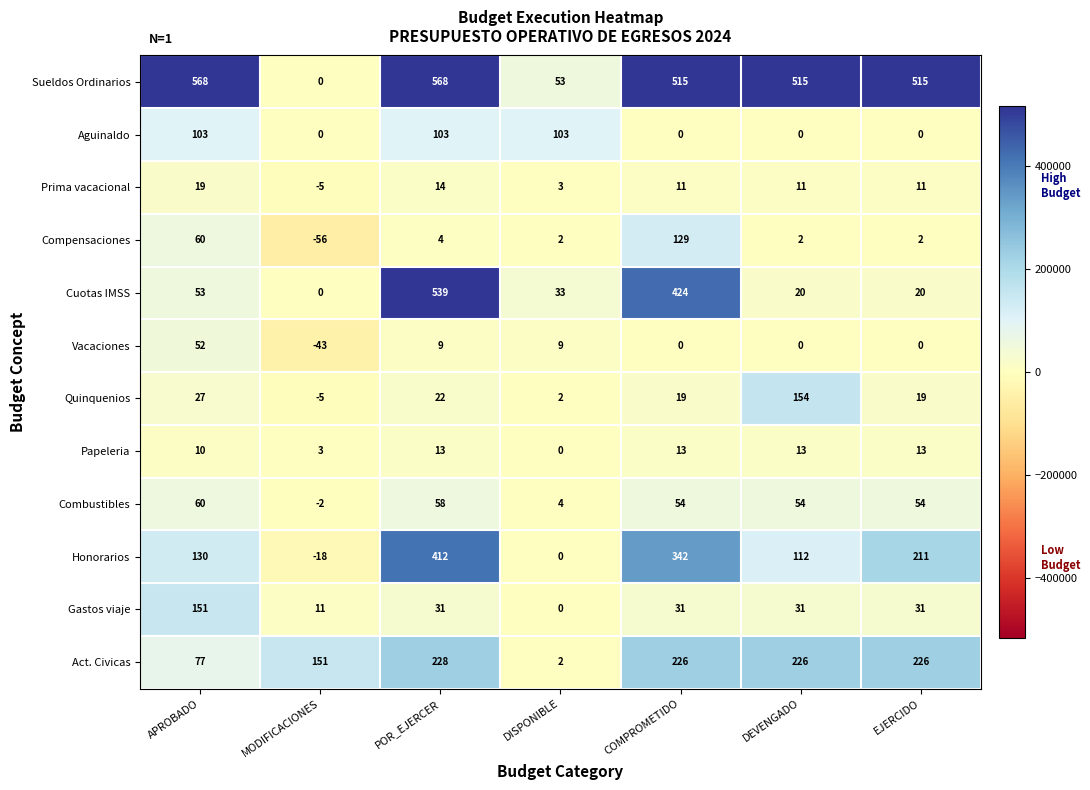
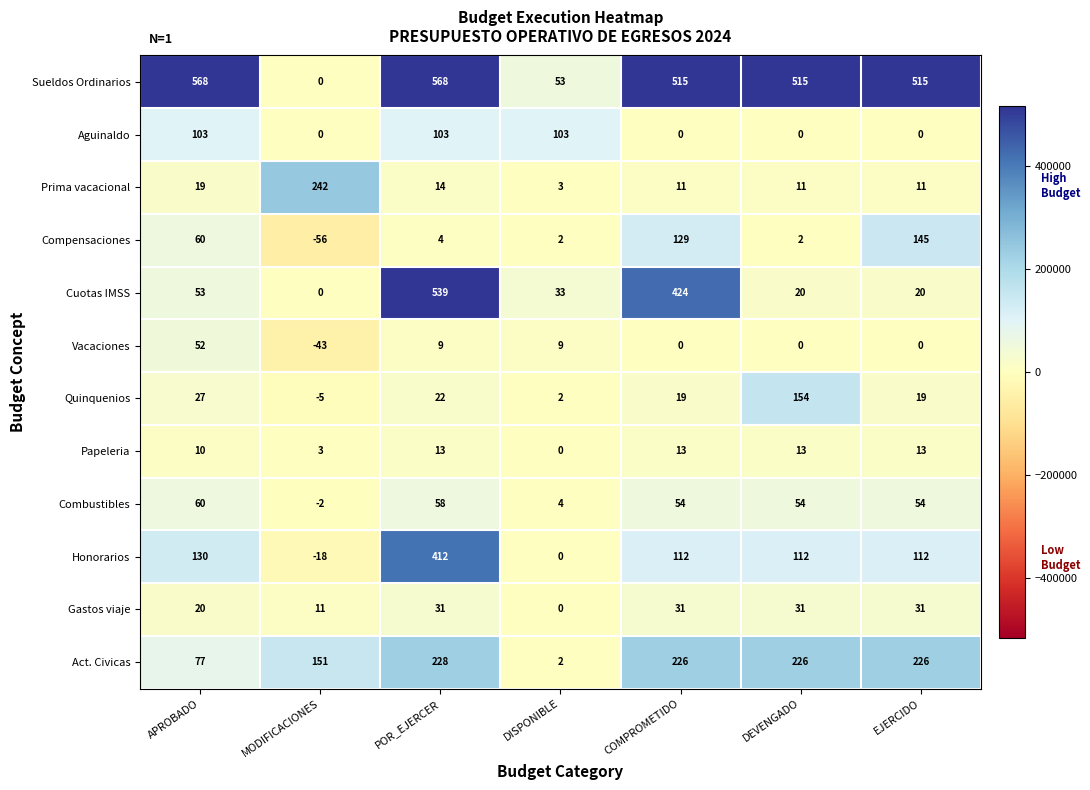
Prima vacacional, MODIFICACIONES: -5 -> 242
Compensaciones, EJERCIDO: 2 -> 145
Honorarios, COMPROMETIDO: 342 -> 112
Honorarios, EJERCIDO: 211 -> 112
Gastos viaje, APROBADO: 151 -> 20
